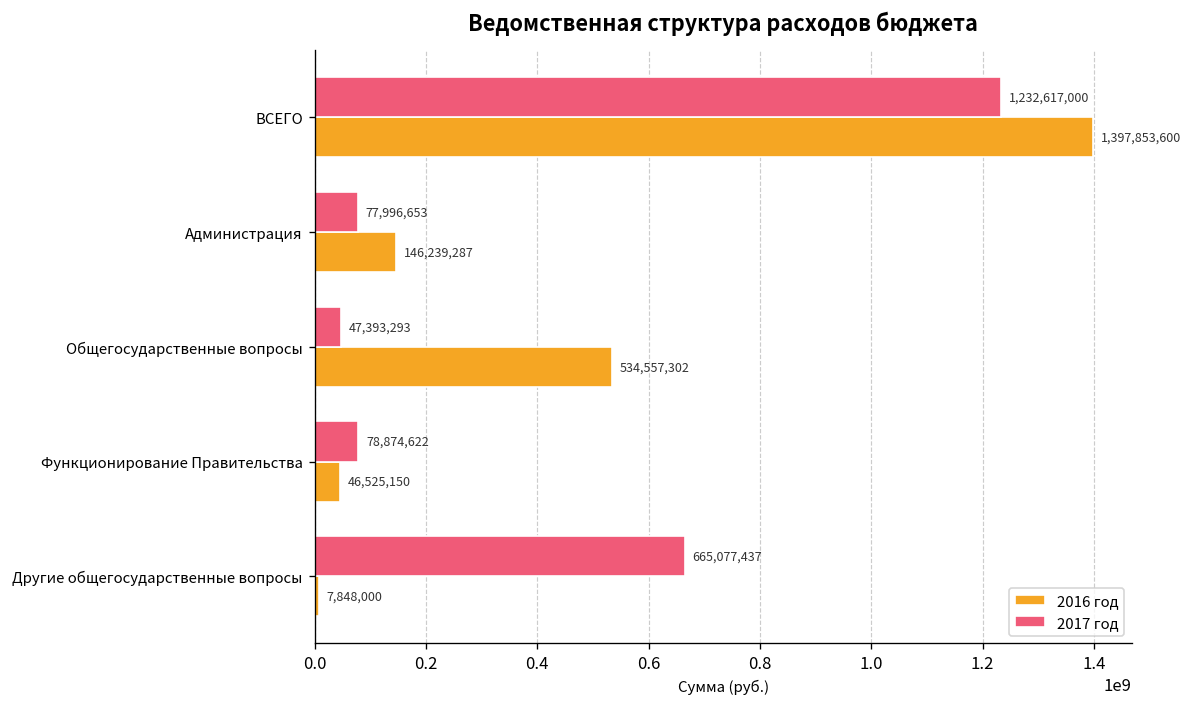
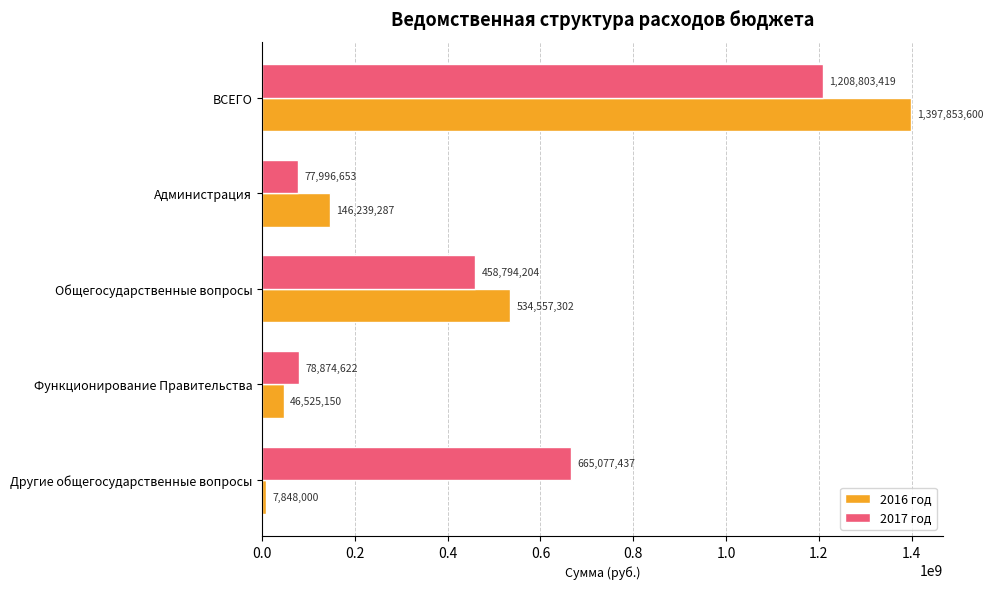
2017 год, ВСЕГО: 1,232,617,000 -> 1,208,803,419
2017 год, Общегосударственные вопросы: 47,393,293 -> 458,794,204
